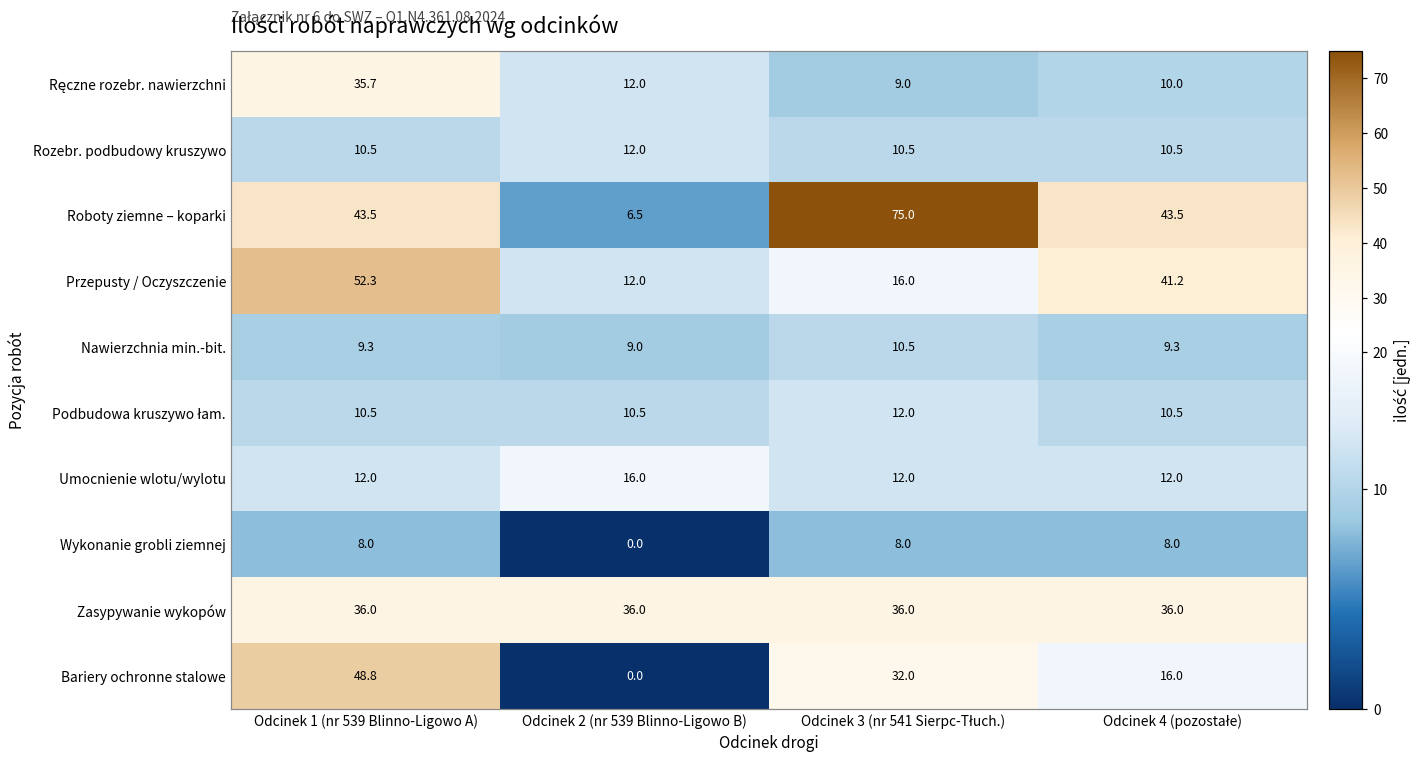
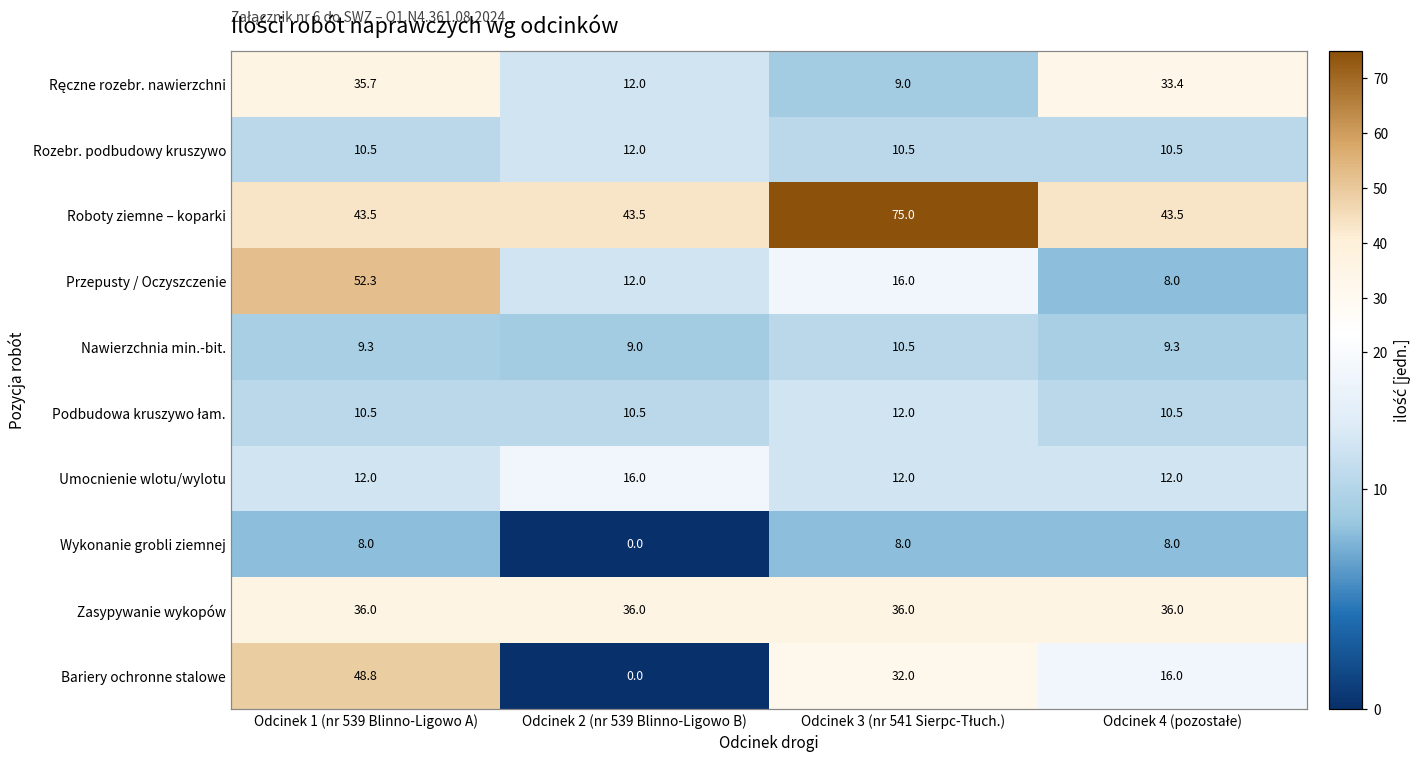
Ręczne rozebr. nawierzchni, Odcinek 4 (pozostałe): 10.0 -> 33.4
Roboty ziemne – koparki, Odcinek 2 (nr 539 Blinno-Ligowo B): 6.5 -> 43.5
Przepusty / Oczyszczenie, Odcinek 4 (pozostałe): 41.2 -> 8.0
